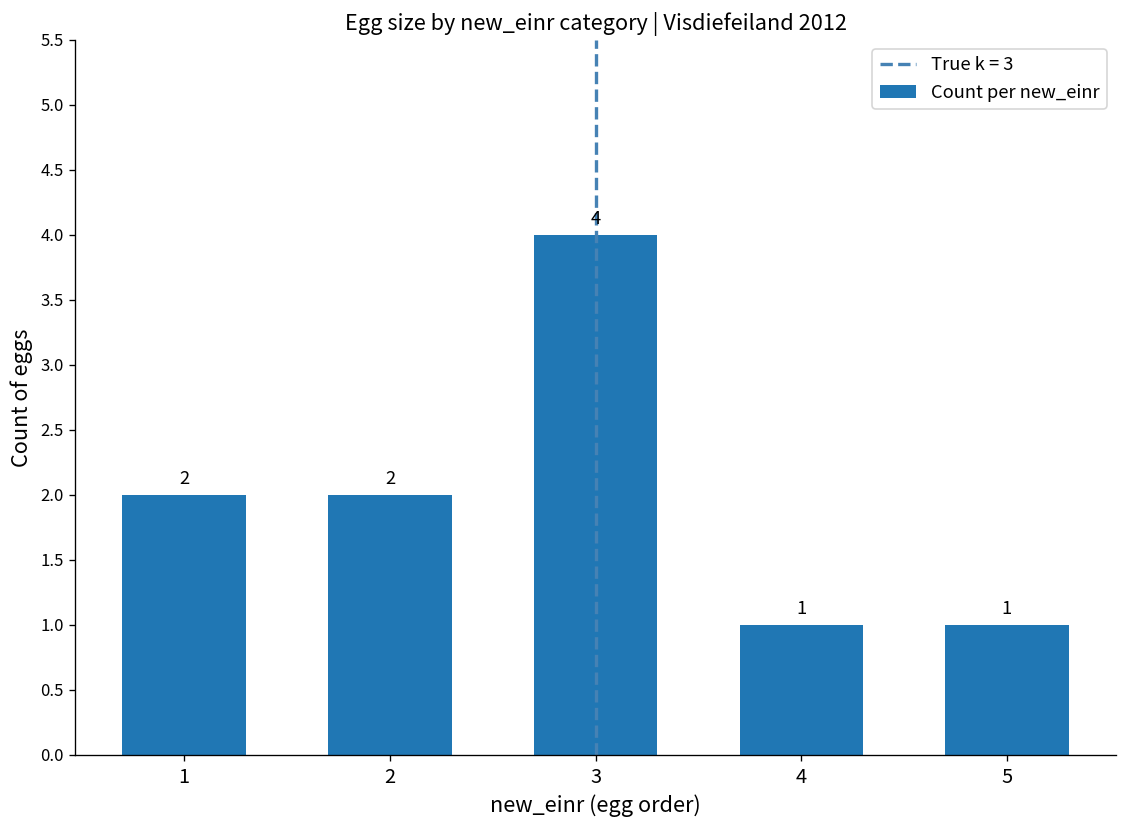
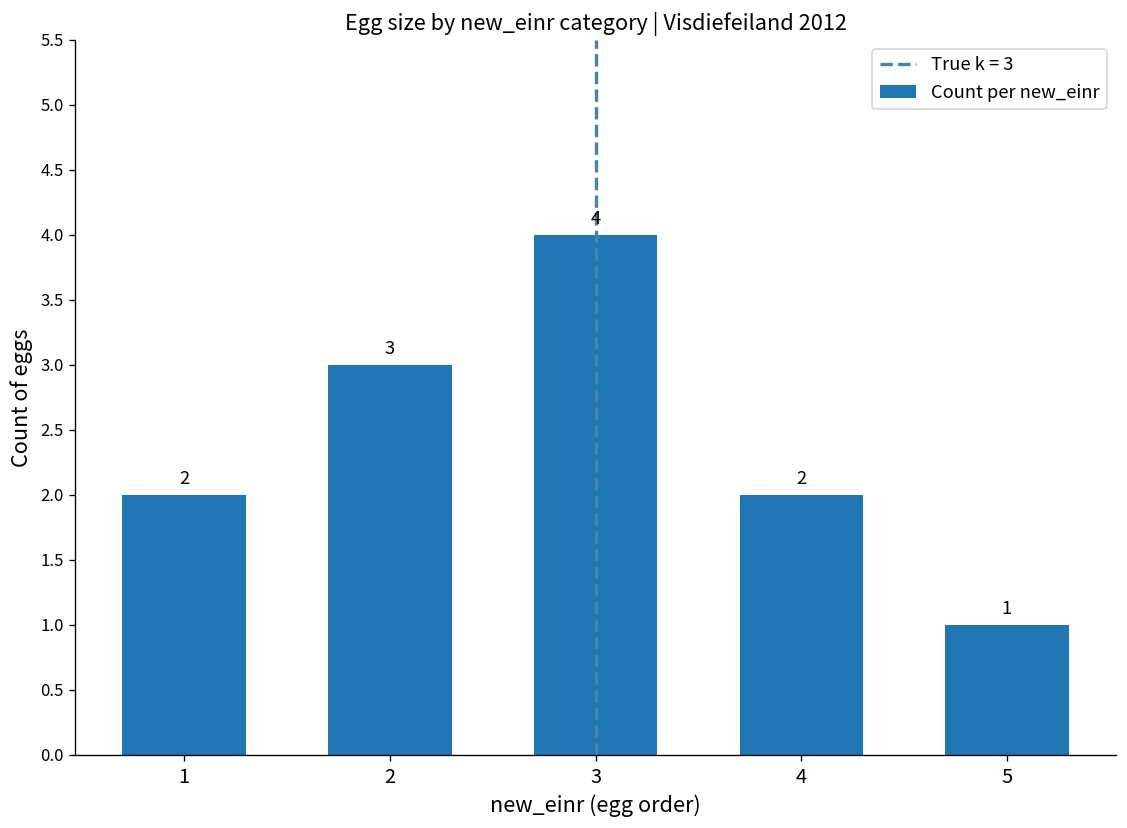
2: 2 -> 3
4: 1 -> 2
